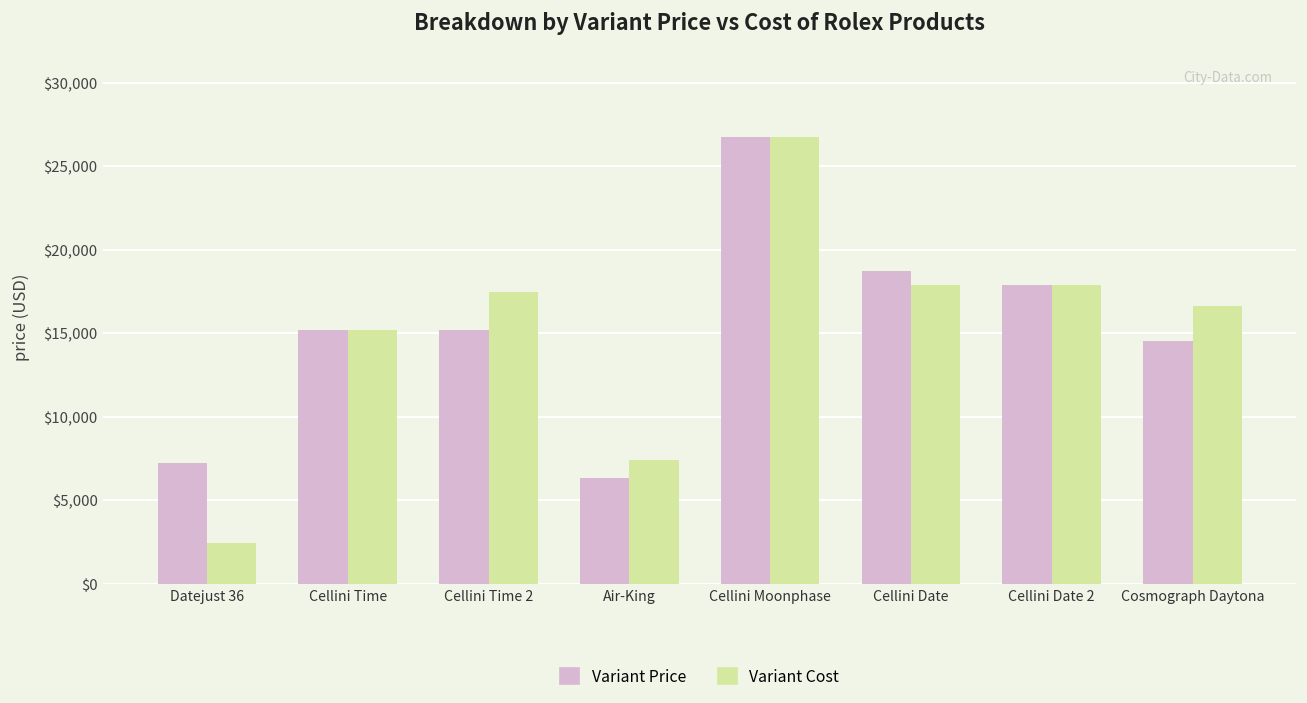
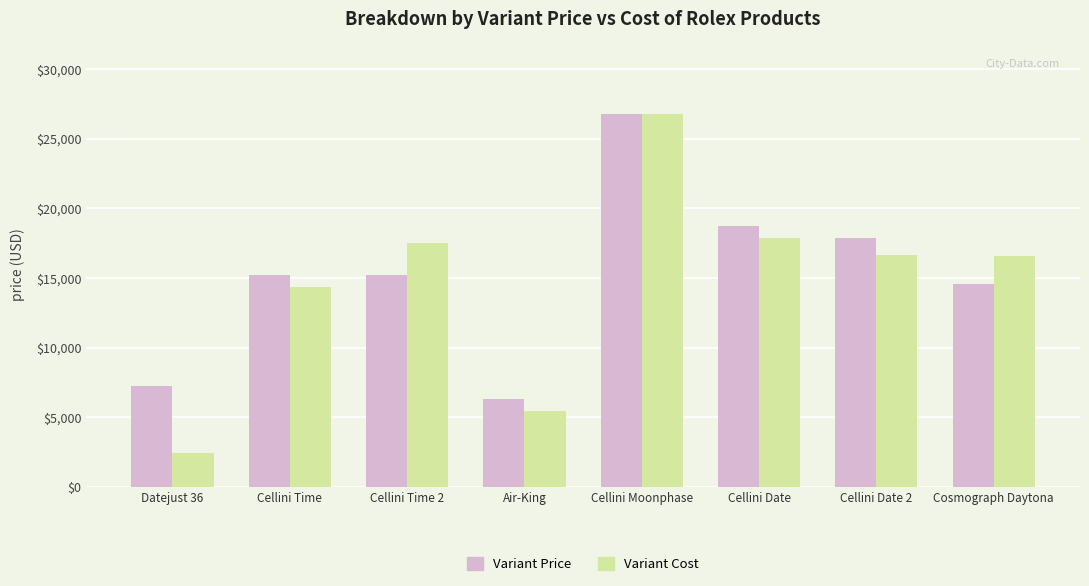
Variant Cost, Cellini Time: $15,200 -> $14,300
Variant Cost, Air-King: $7,400 -> $5,500
Variant Cost, Cellini Date 2: $17,900 -> $16,700
